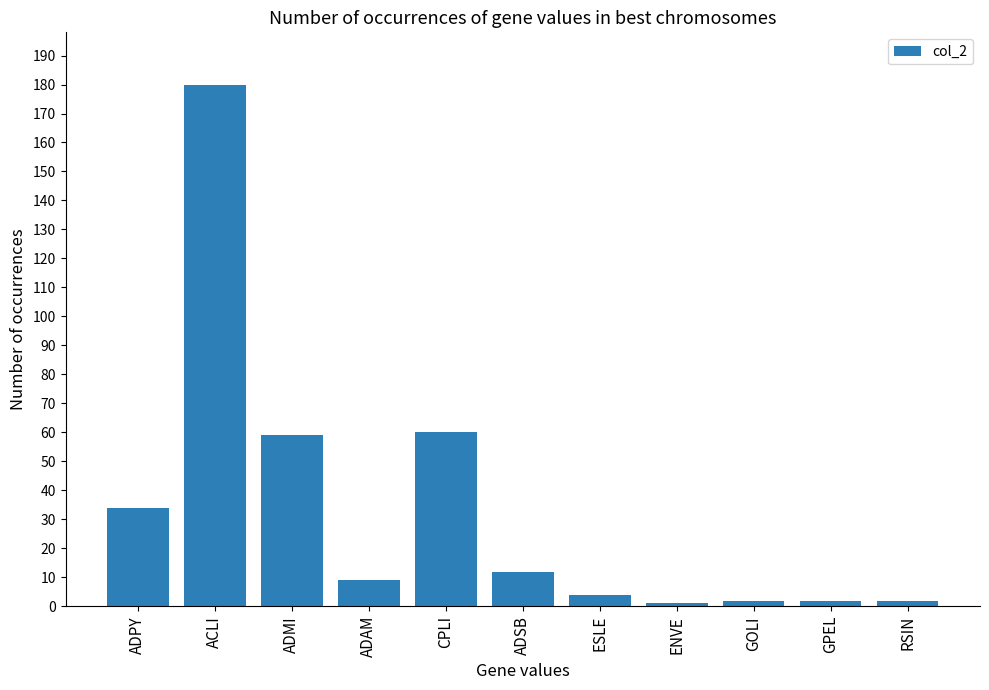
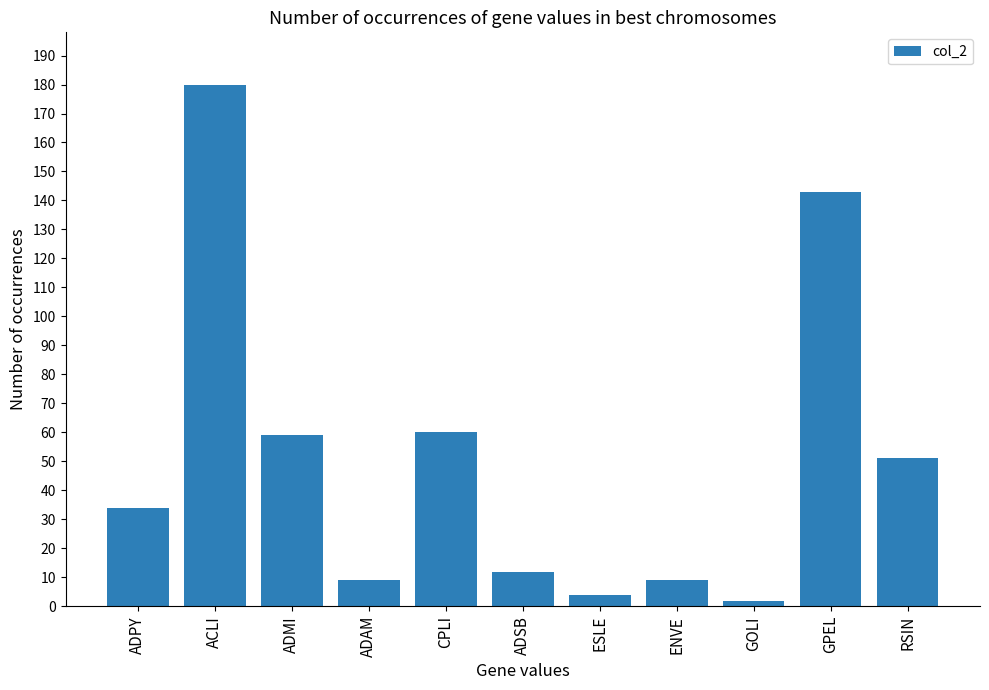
ENVE: 1 -> 9
GPEL: 2 -> 143
RSIN: 2 -> 51
